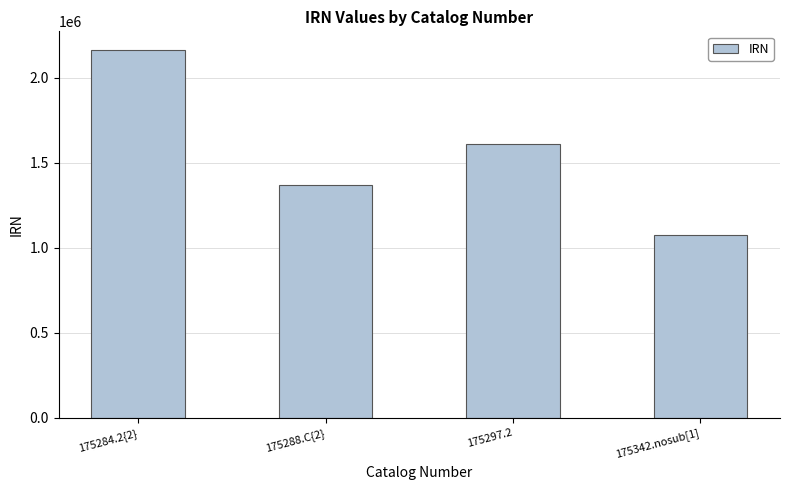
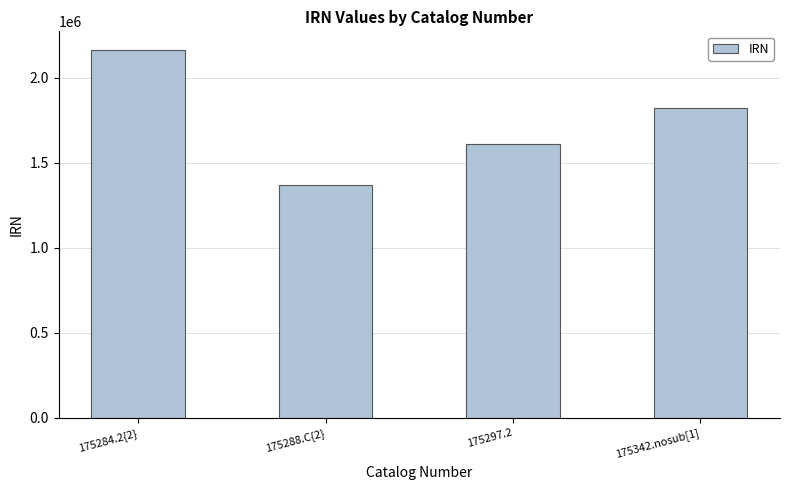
175342.nosub[1]: 1080000 -> 1820000
